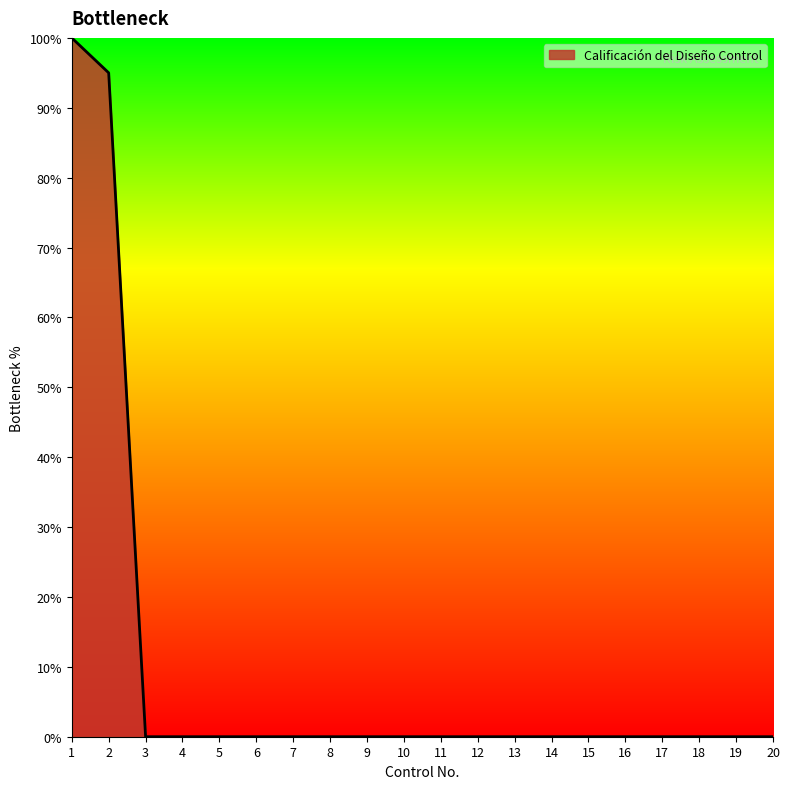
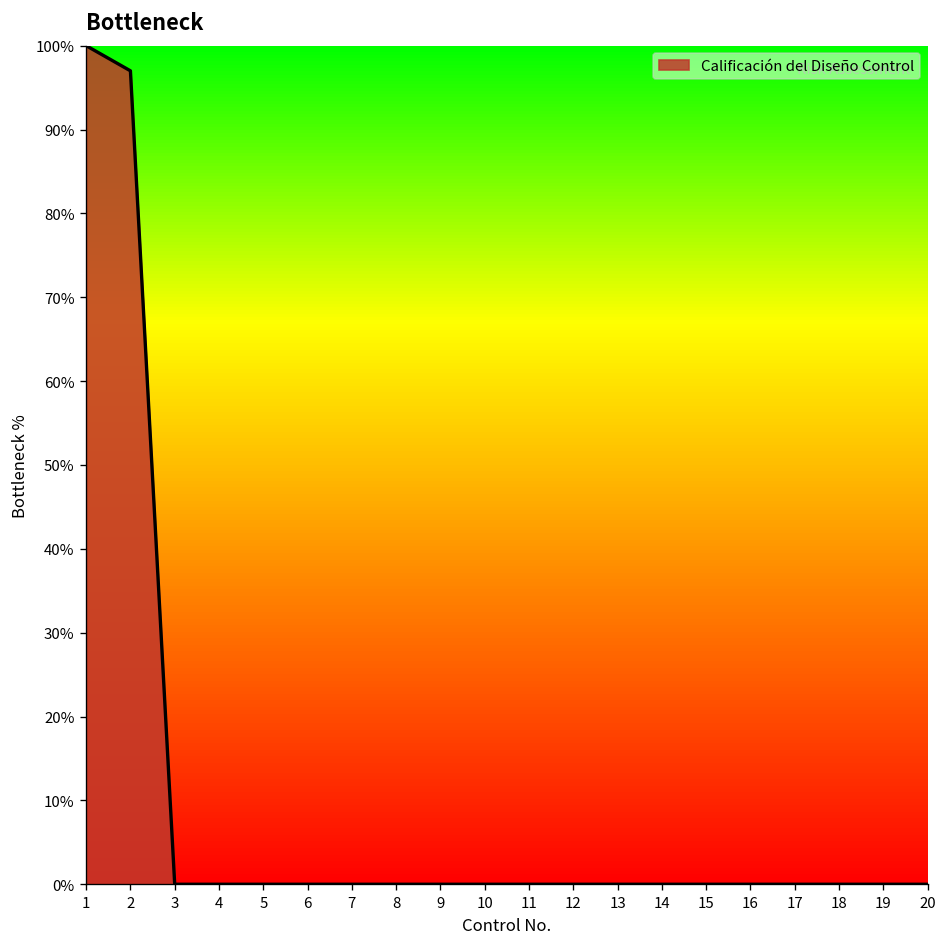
2: 95% -> 97%
